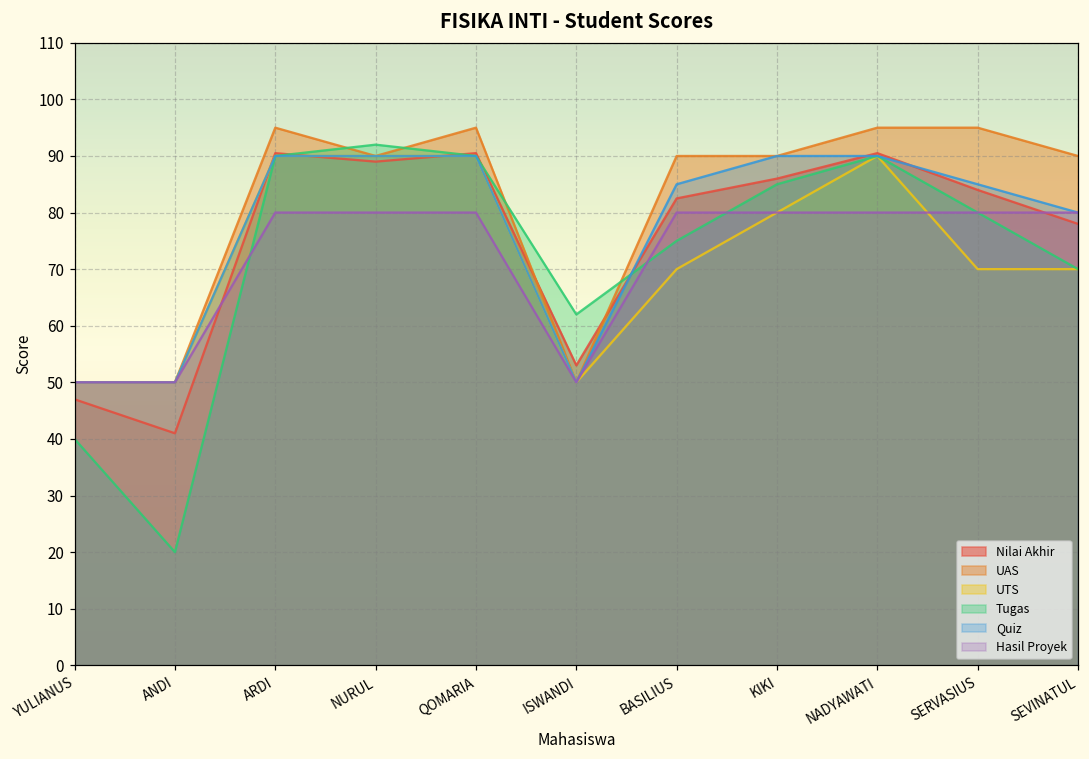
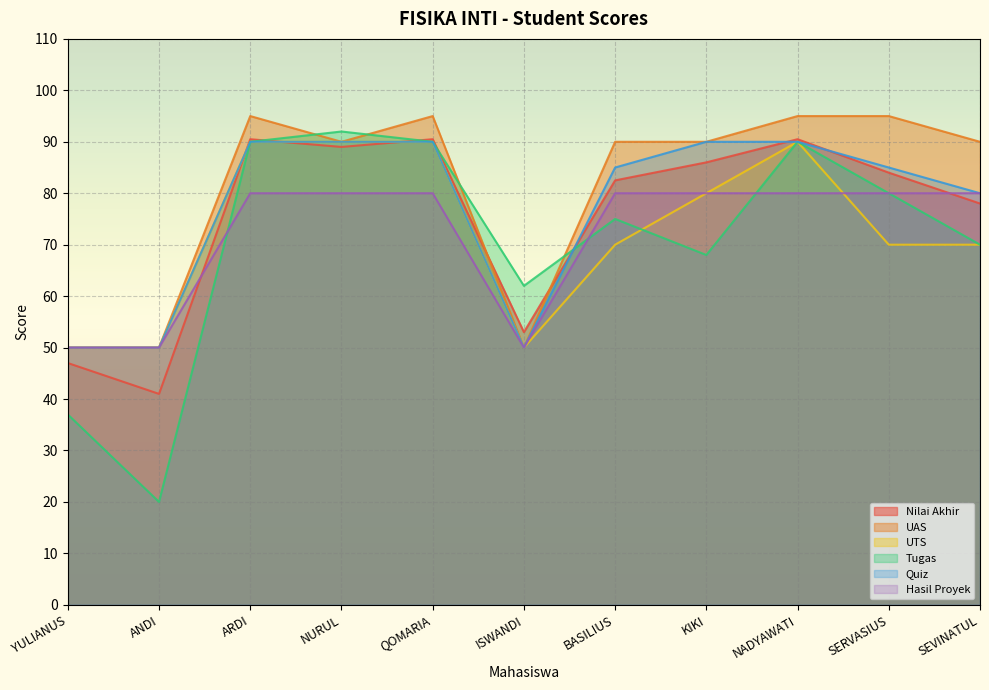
Tugas, YULIANUS: 40 -> 37
Tugas, KIKI: 85 -> 68
